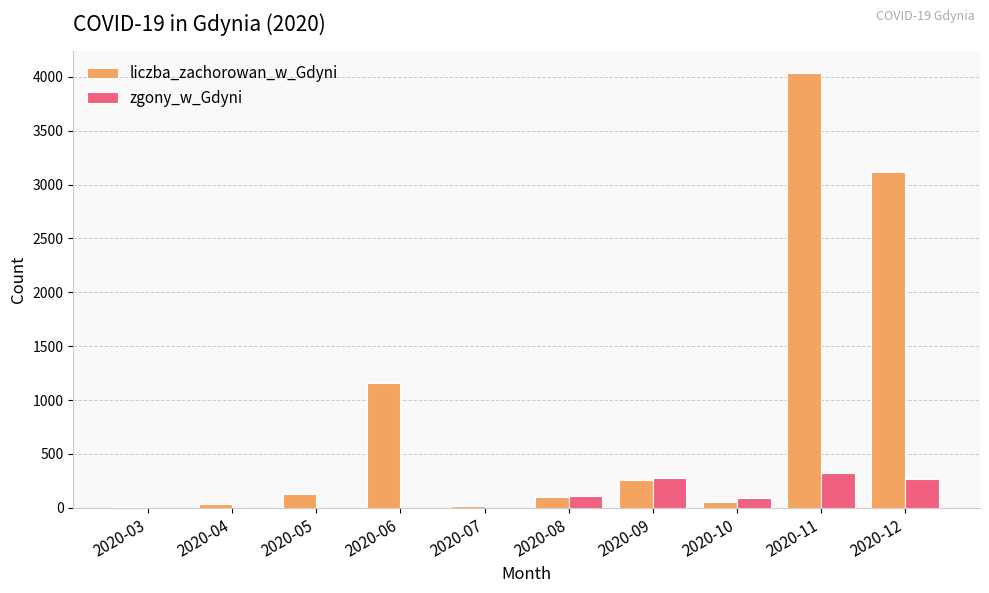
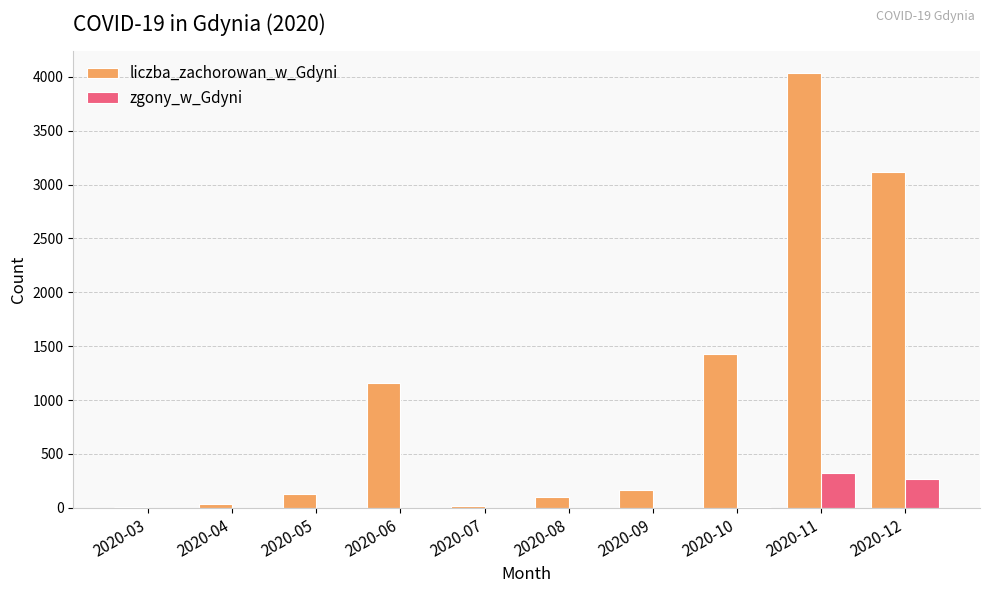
zgony_w_Gdyni, 2020-08: 110 -> 0
liczba_zachorowan_w_Gdyni, 2020-09: 250 -> 160
zgony_w_Gdyni, 2020-09: 280 -> 0
liczba_zachorowan_w_Gdyni, 2020-10: 60 -> 1430
zgony_w_Gdyni, 2020-10: 100 -> 10
